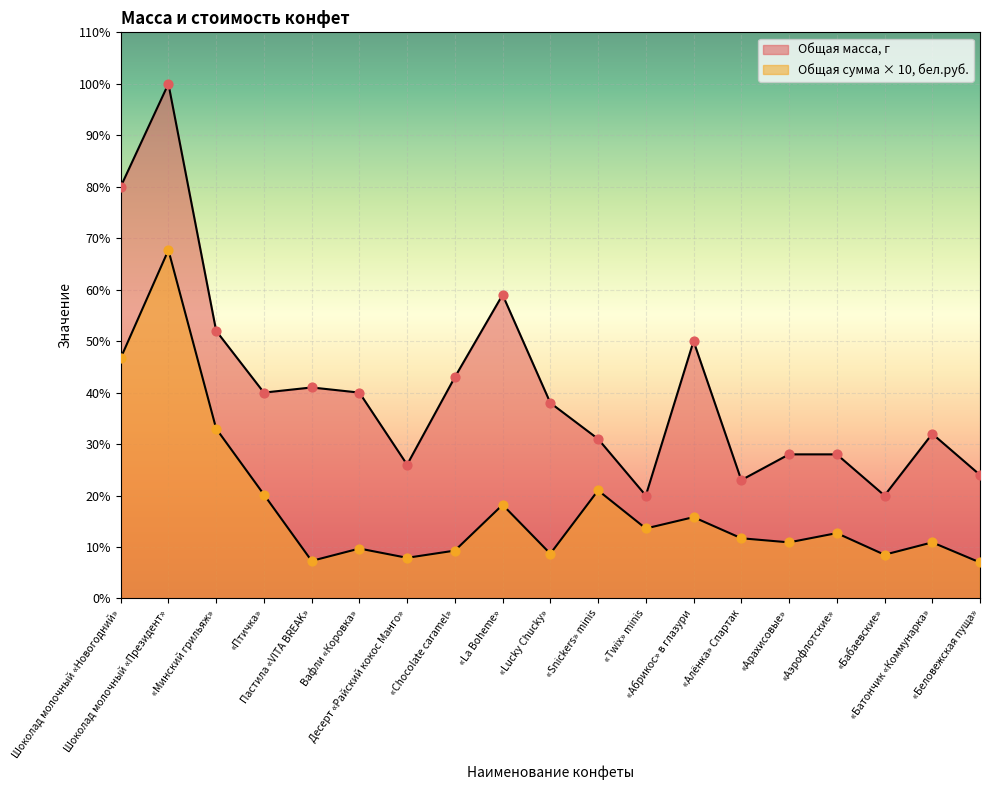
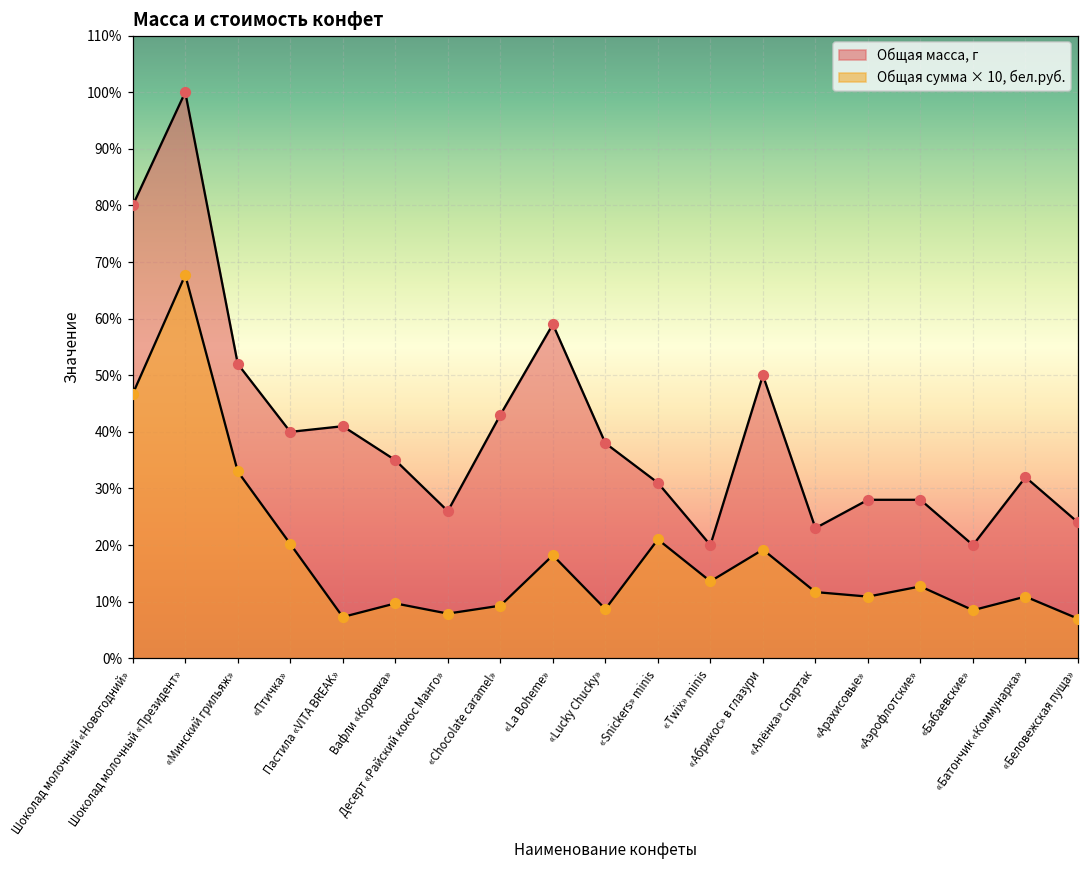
Общая масса, г, Вафли «Коровка»: 40% -> 35%
Общая сумма × 10, бел.руб., «Абрикос» в глазури: 16% -> 19%
